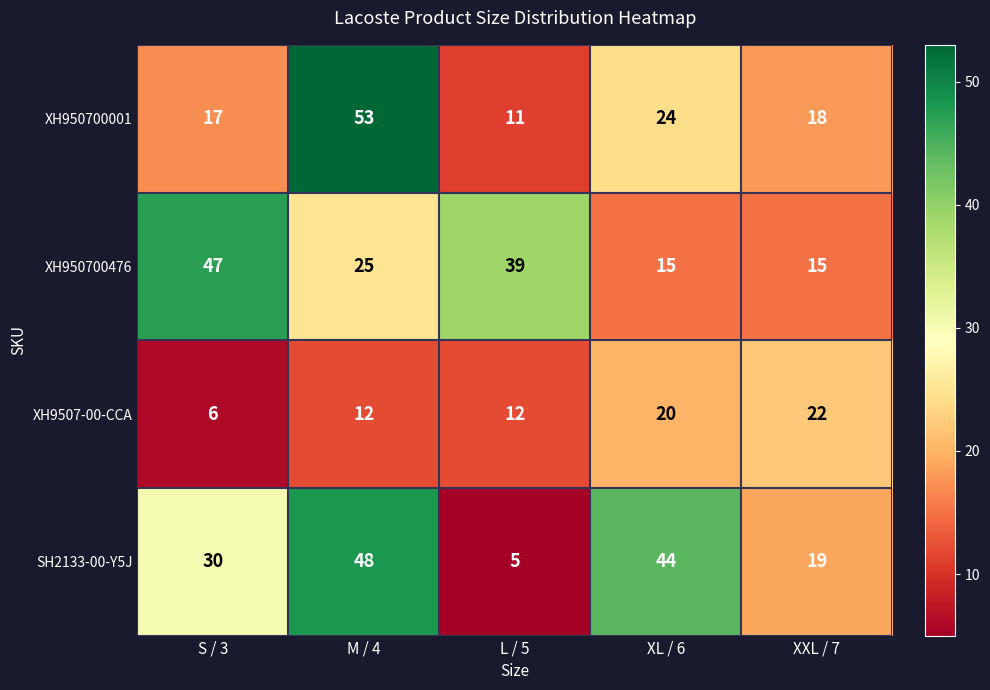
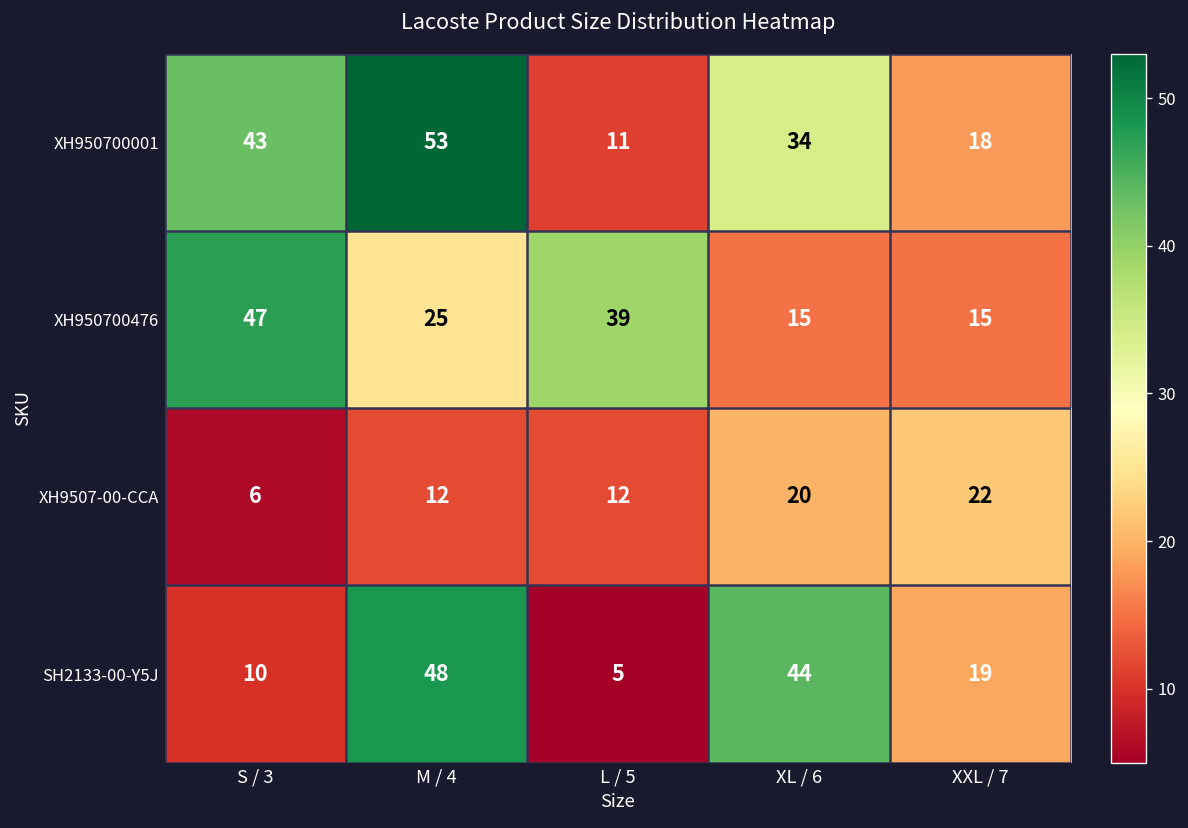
XH950700001, S / 3: 17 -> 43
XH950700001, XL / 6: 24 -> 34
SH2133-00-Y5J, S / 3: 30 -> 10
